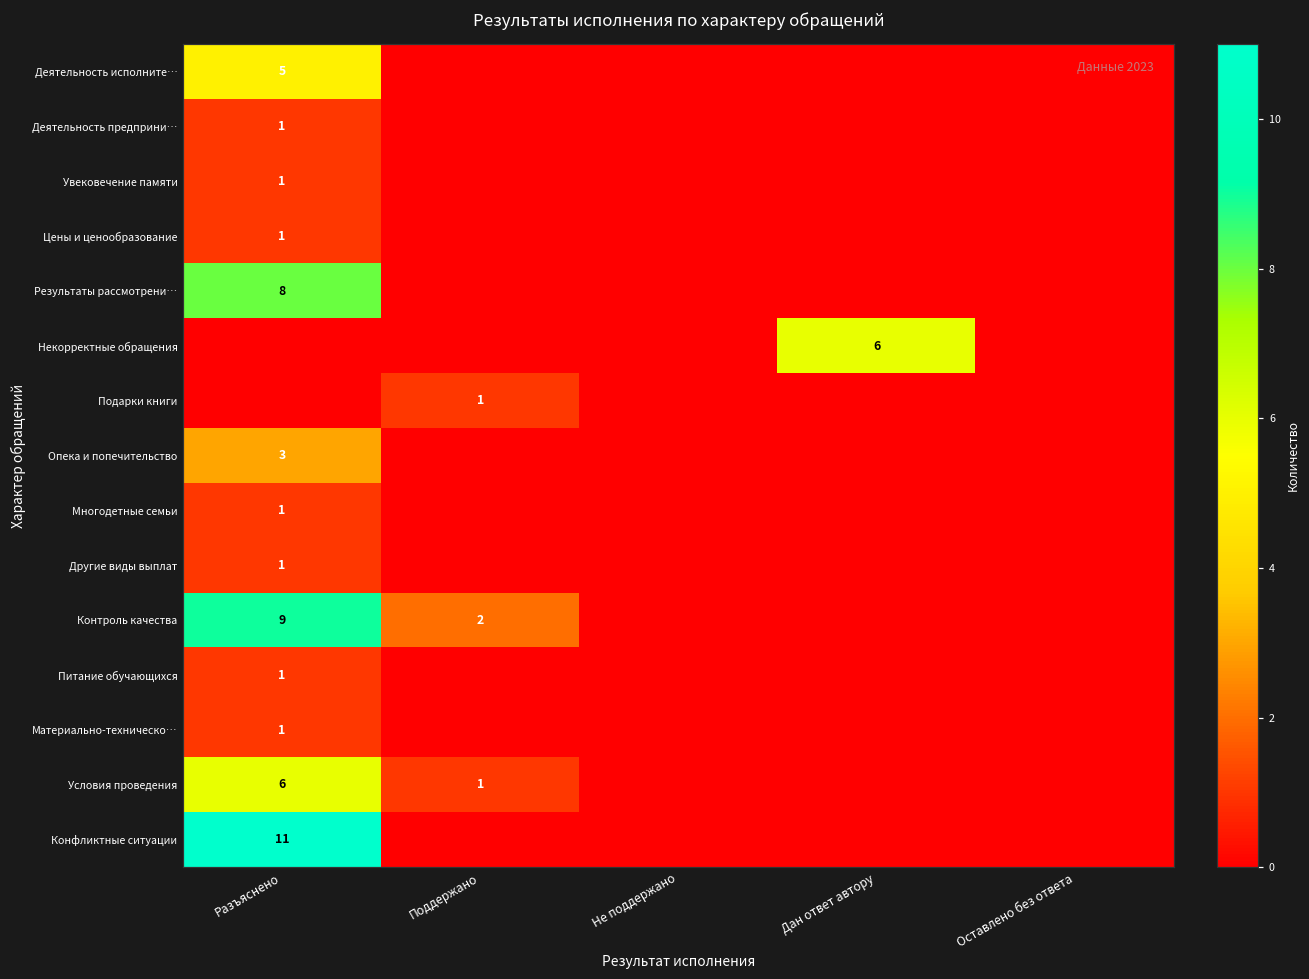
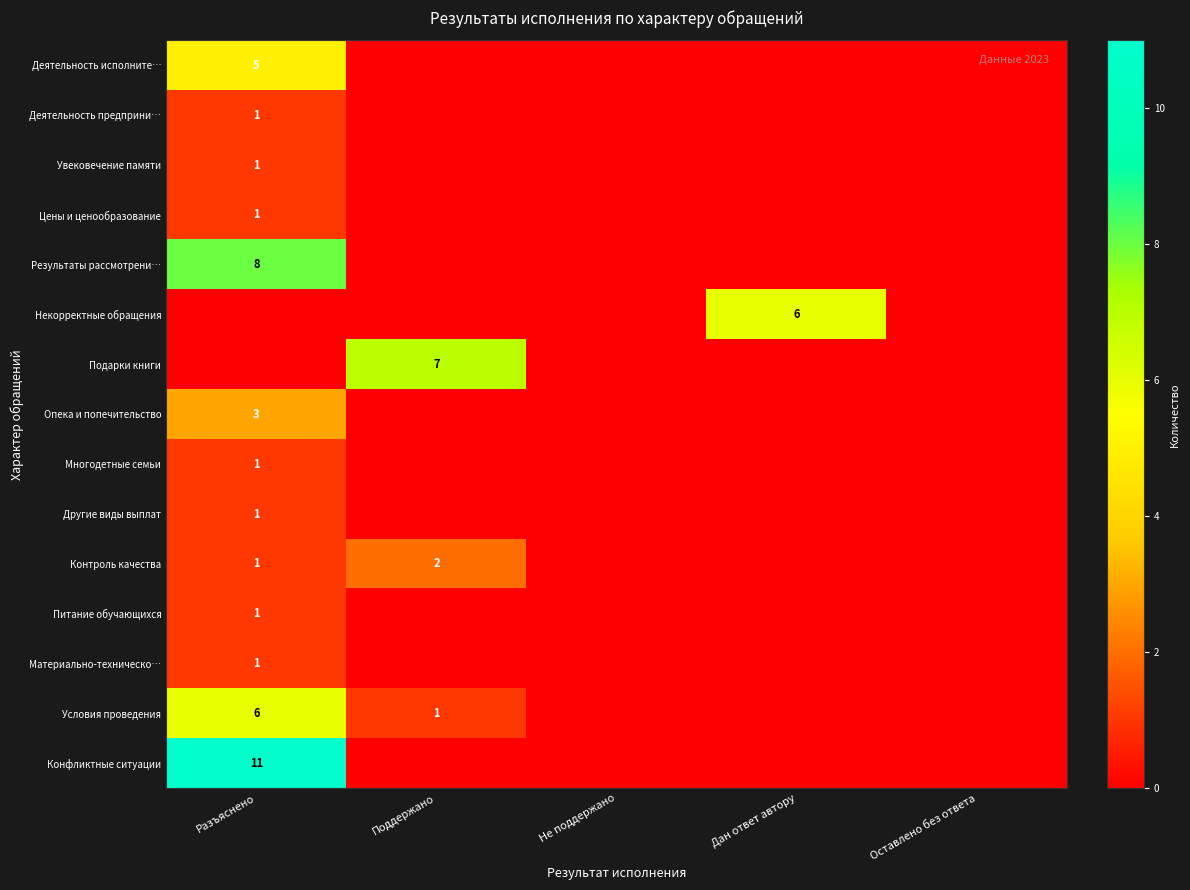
Подарки книги, Поддержано: 1 -> 7
Контроль качества, Разъяснено: 9 -> 1
